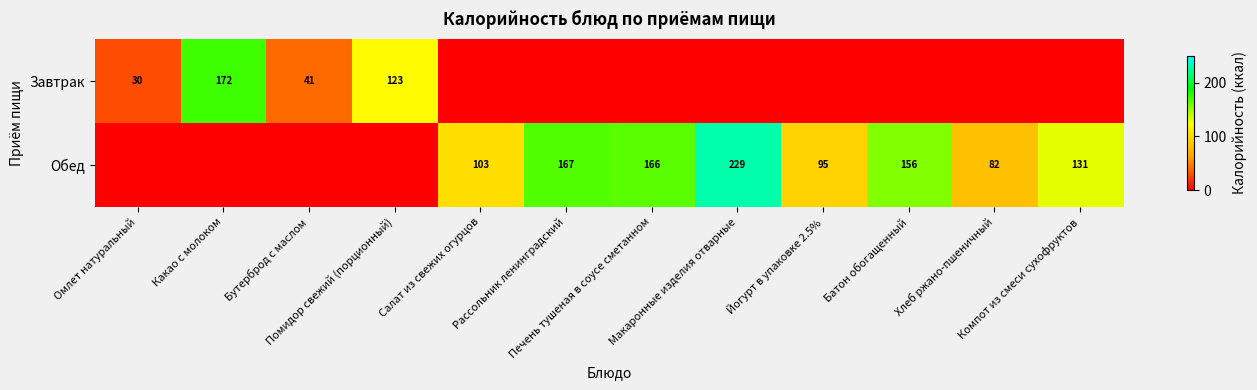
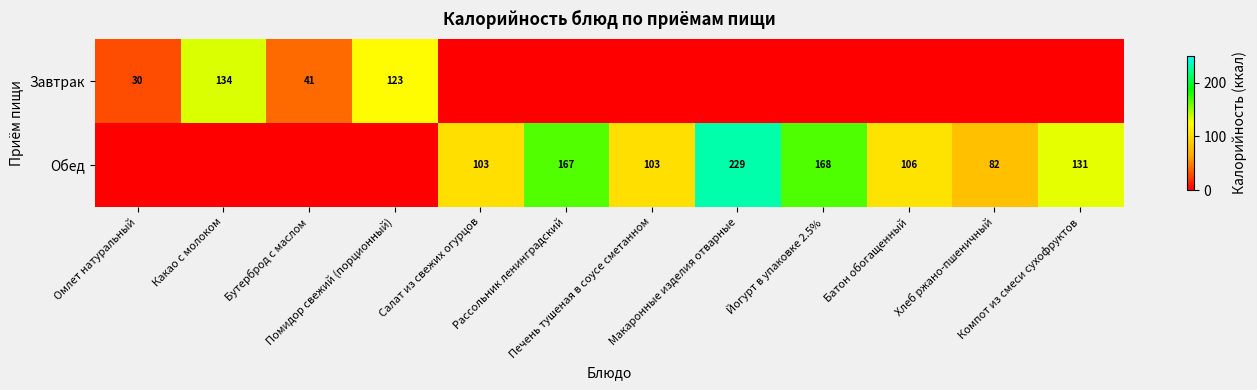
Завтрак, Какао с молоком: 172 -> 134
Обед, Печень тушеная в соусе сметанном: 166 -> 103
Обед, Йогурт в упаковке 2.5%: 95 -> 168
Обед, Батон обогащенный: 156 -> 106
